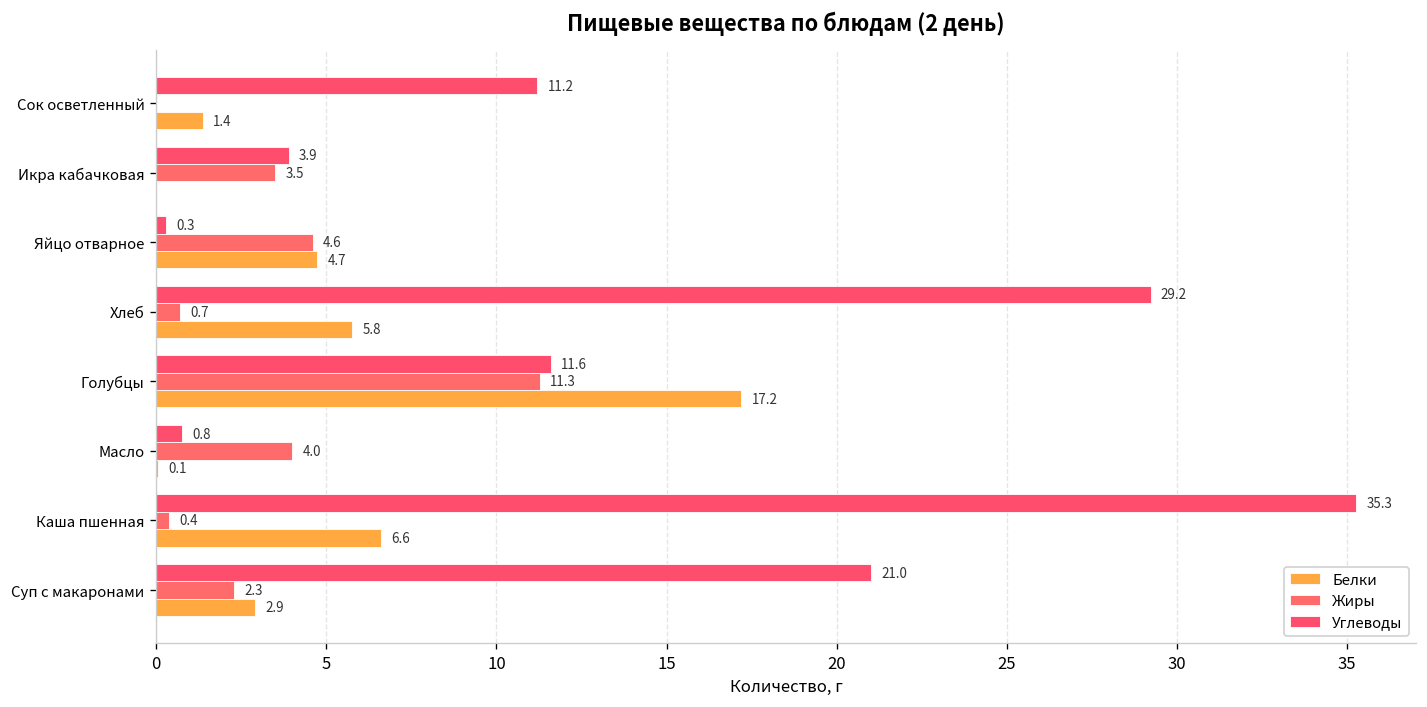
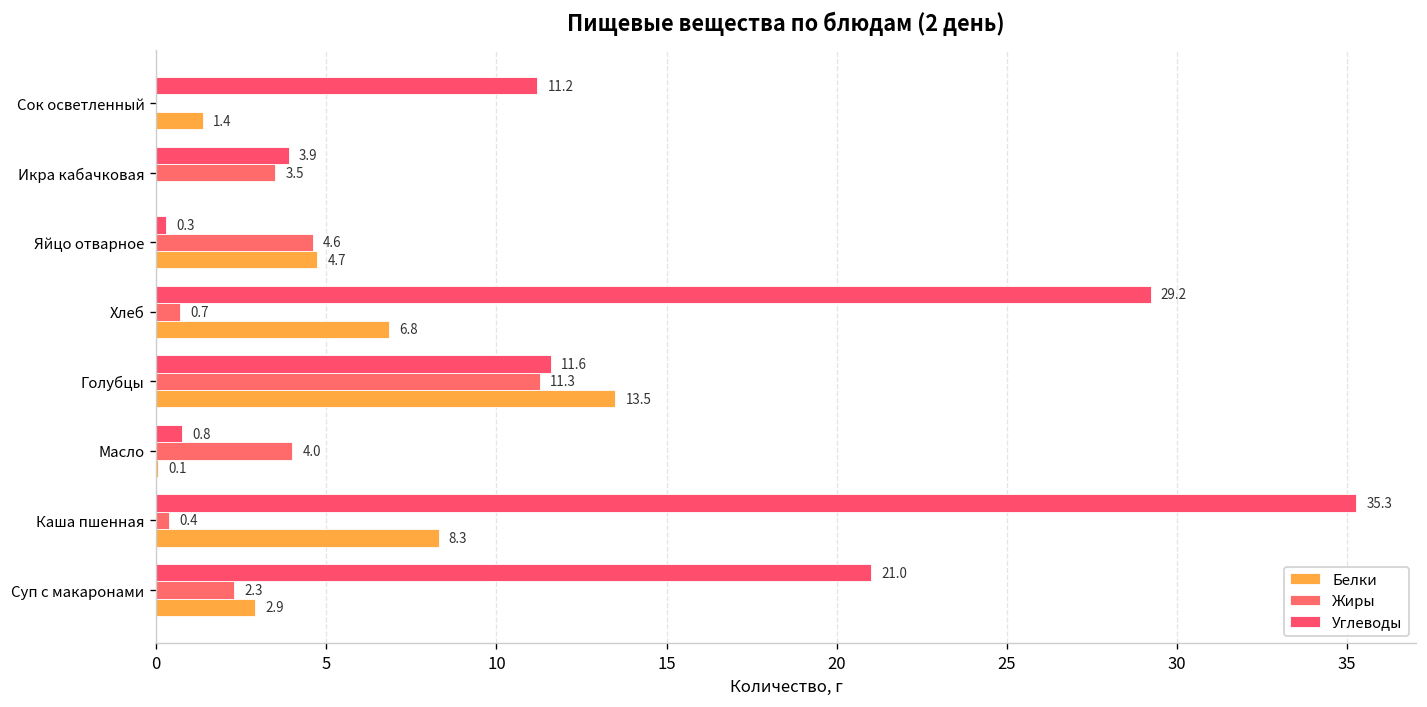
Белки, Хлеб: 5.8 -> 6.8
Белки, Голубцы: 17.2 -> 13.5
Белки, Каша пшенная: 6.6 -> 8.3
